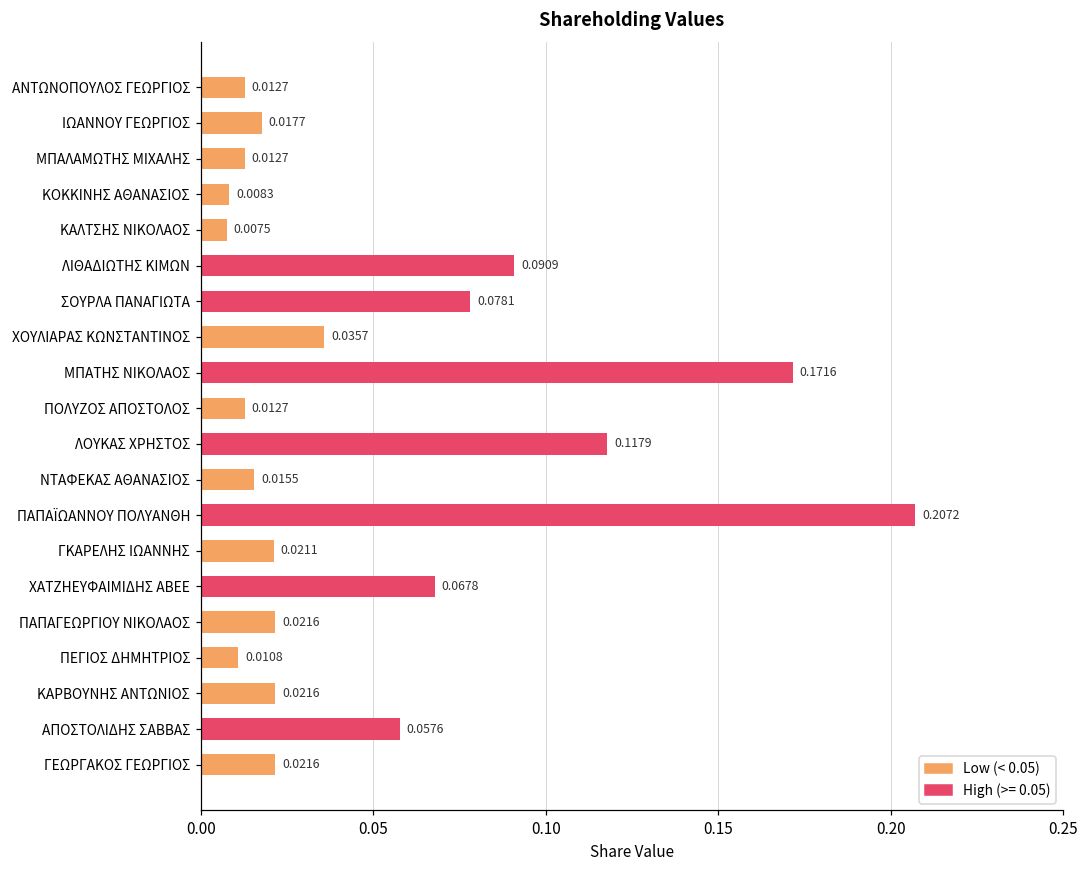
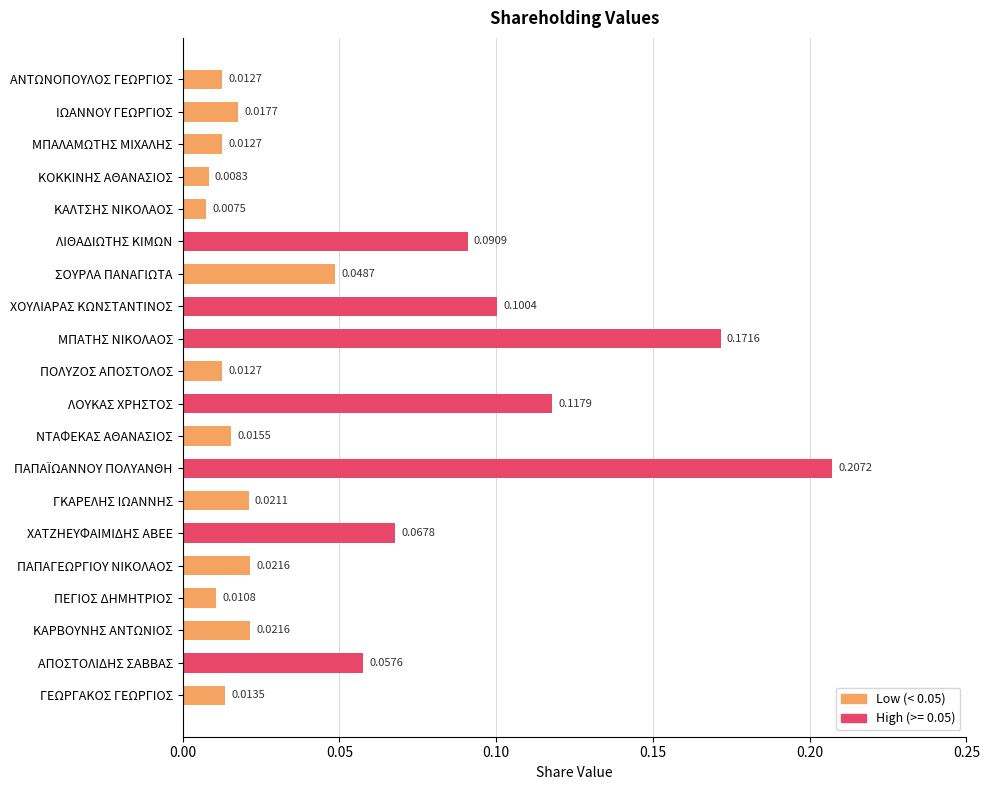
ΣΟΥΡΛΑ ΠΑΝΑΓΙΩΤΑ: 0.0781 -> 0.0487
ΧΟΥΛΙΑΡΑΣ ΚΩΝΣΤΑΝΤΙΝΟΣ: 0.0357 -> 0.1004
ΓΕΩΡΓΑΚΟΣ ΓΕΩΡΓΙΟΣ: 0.0216 -> 0.0135
